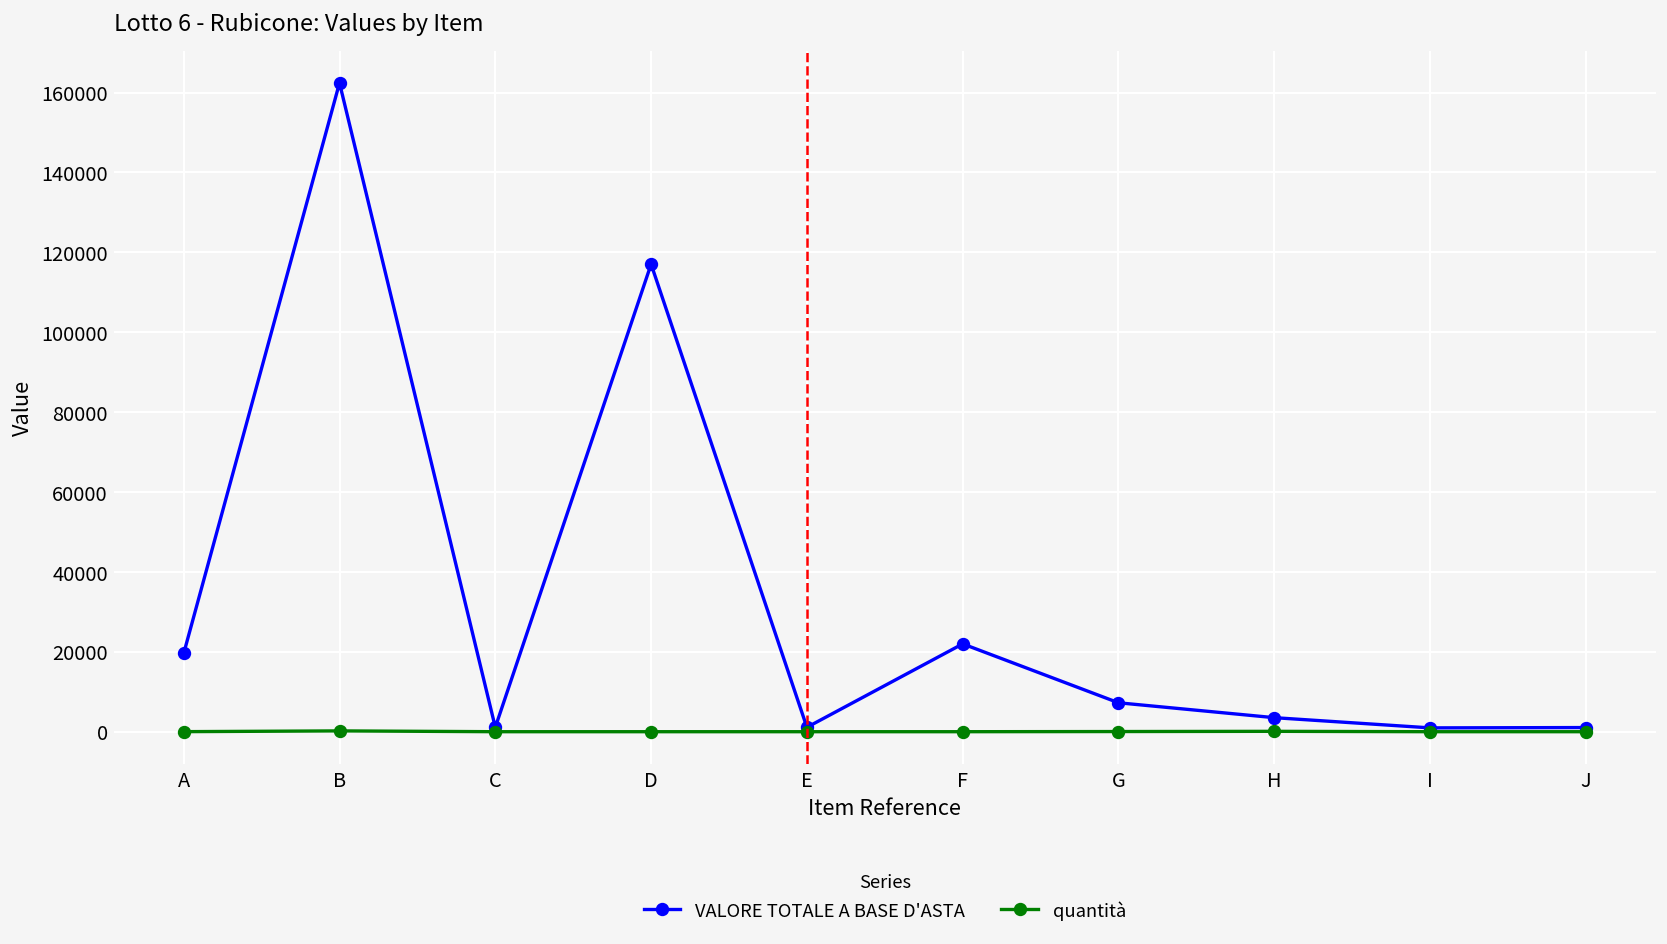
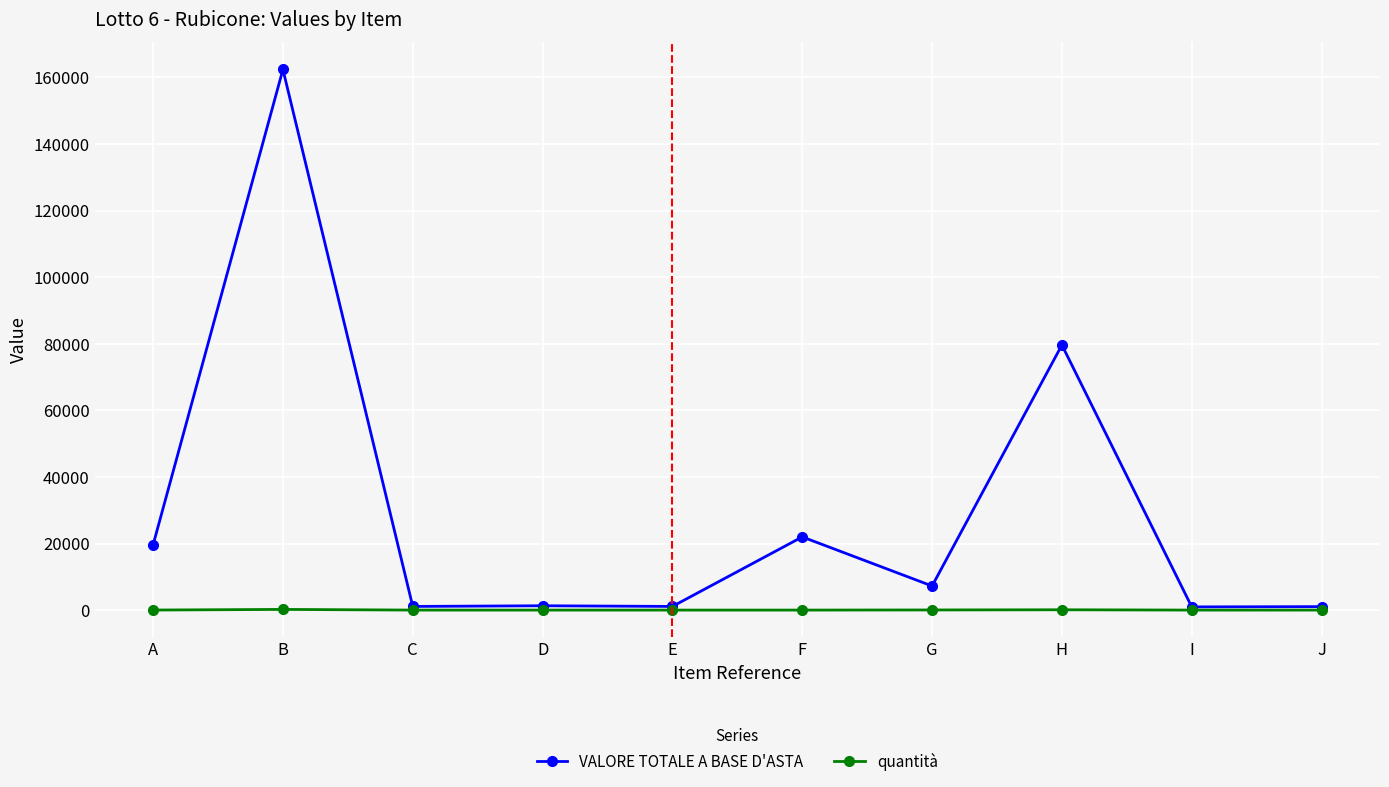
VALORE TOTALE A BASE D'ASTA, D: 117000 -> 1000
VALORE TOTALE A BASE D'ASTA, H: 4000 -> 80000
